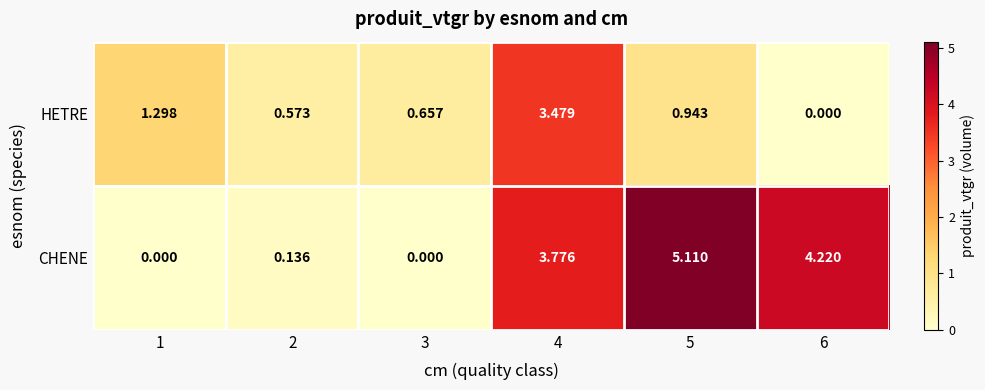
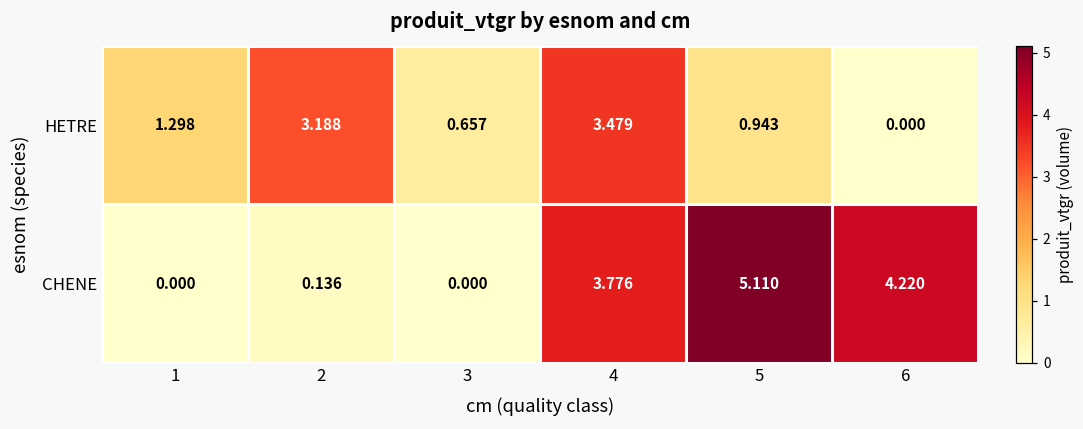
HETRE, 2: 0.573 -> 3.188
